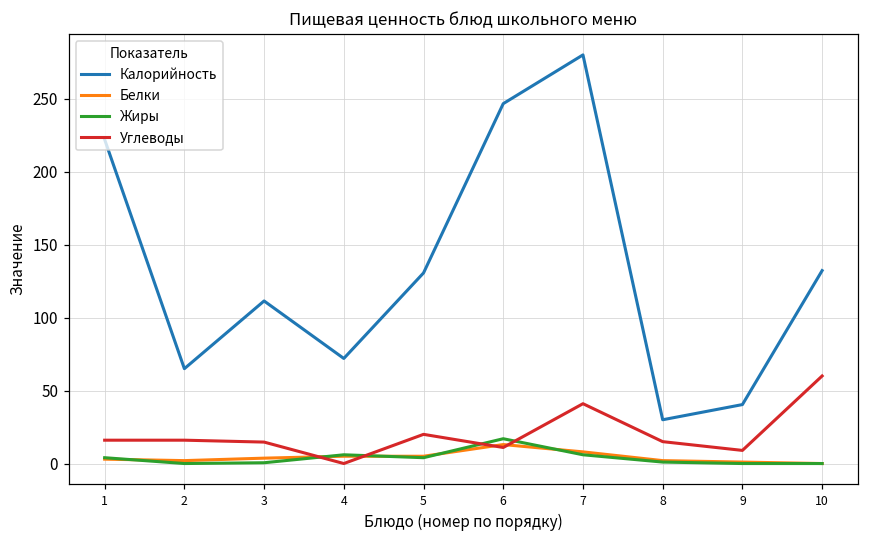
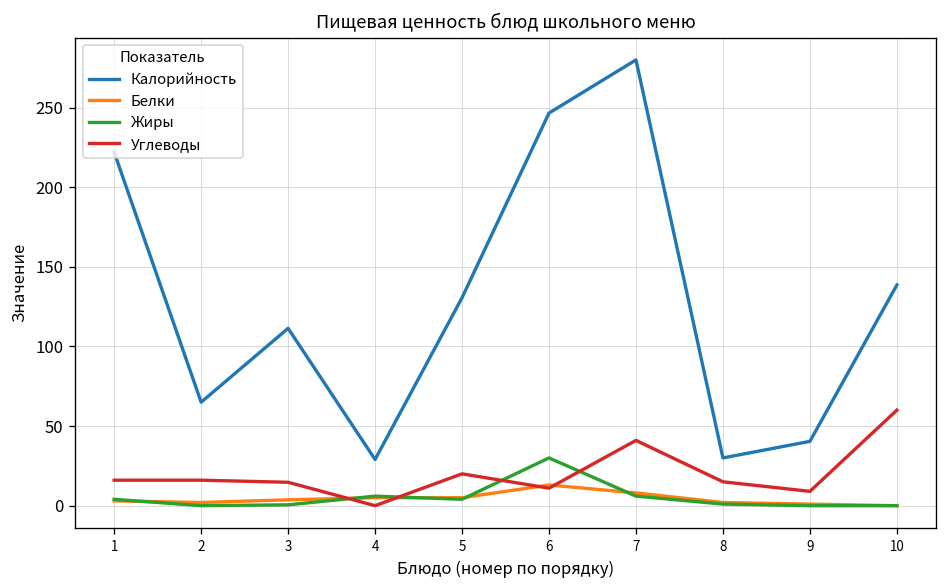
Калорийность, 4: 72 -> 29
Жиры, 6: 17 -> 30
Калорийность, 10: 132 -> 139
